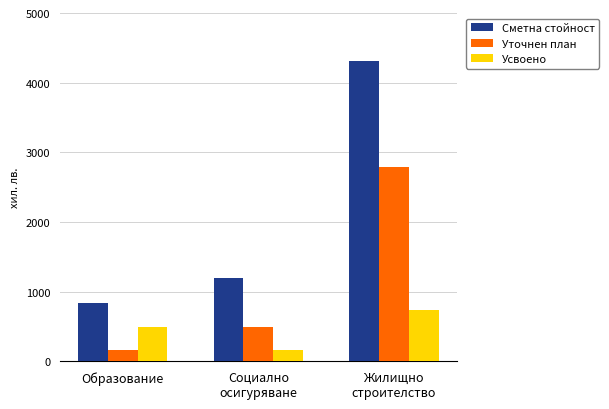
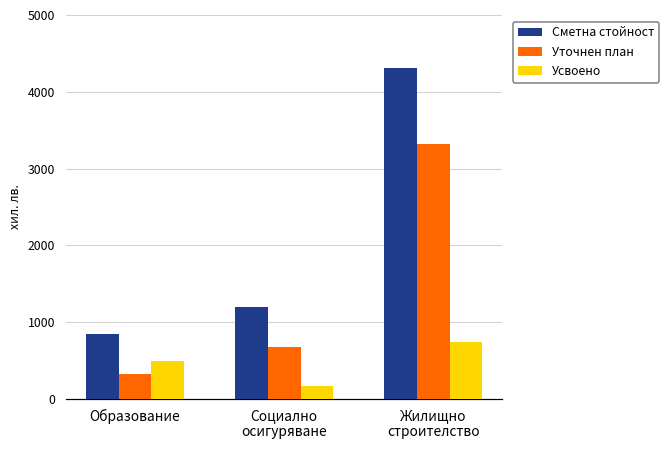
Уточнен план, Образование: 200 -> 300
Уточнен план, Социално осигуряване: 500 -> 700
Уточнен план, Жилищно строителство: 2800 -> 3300
